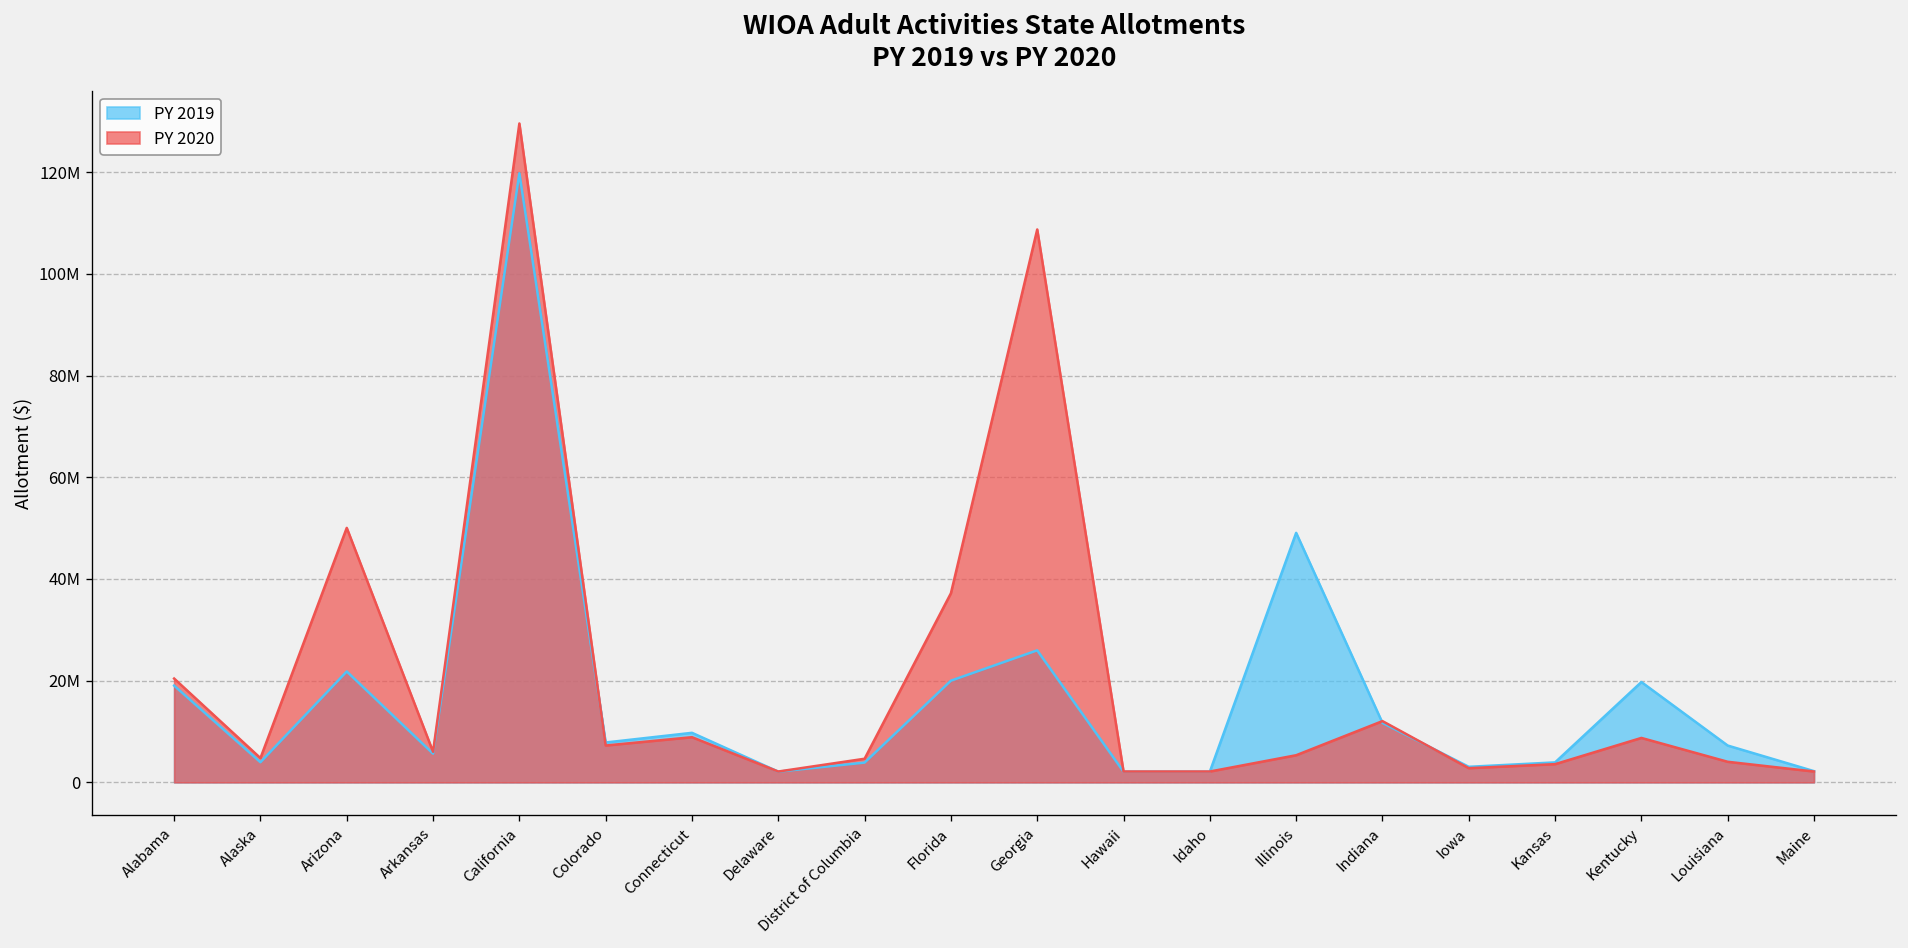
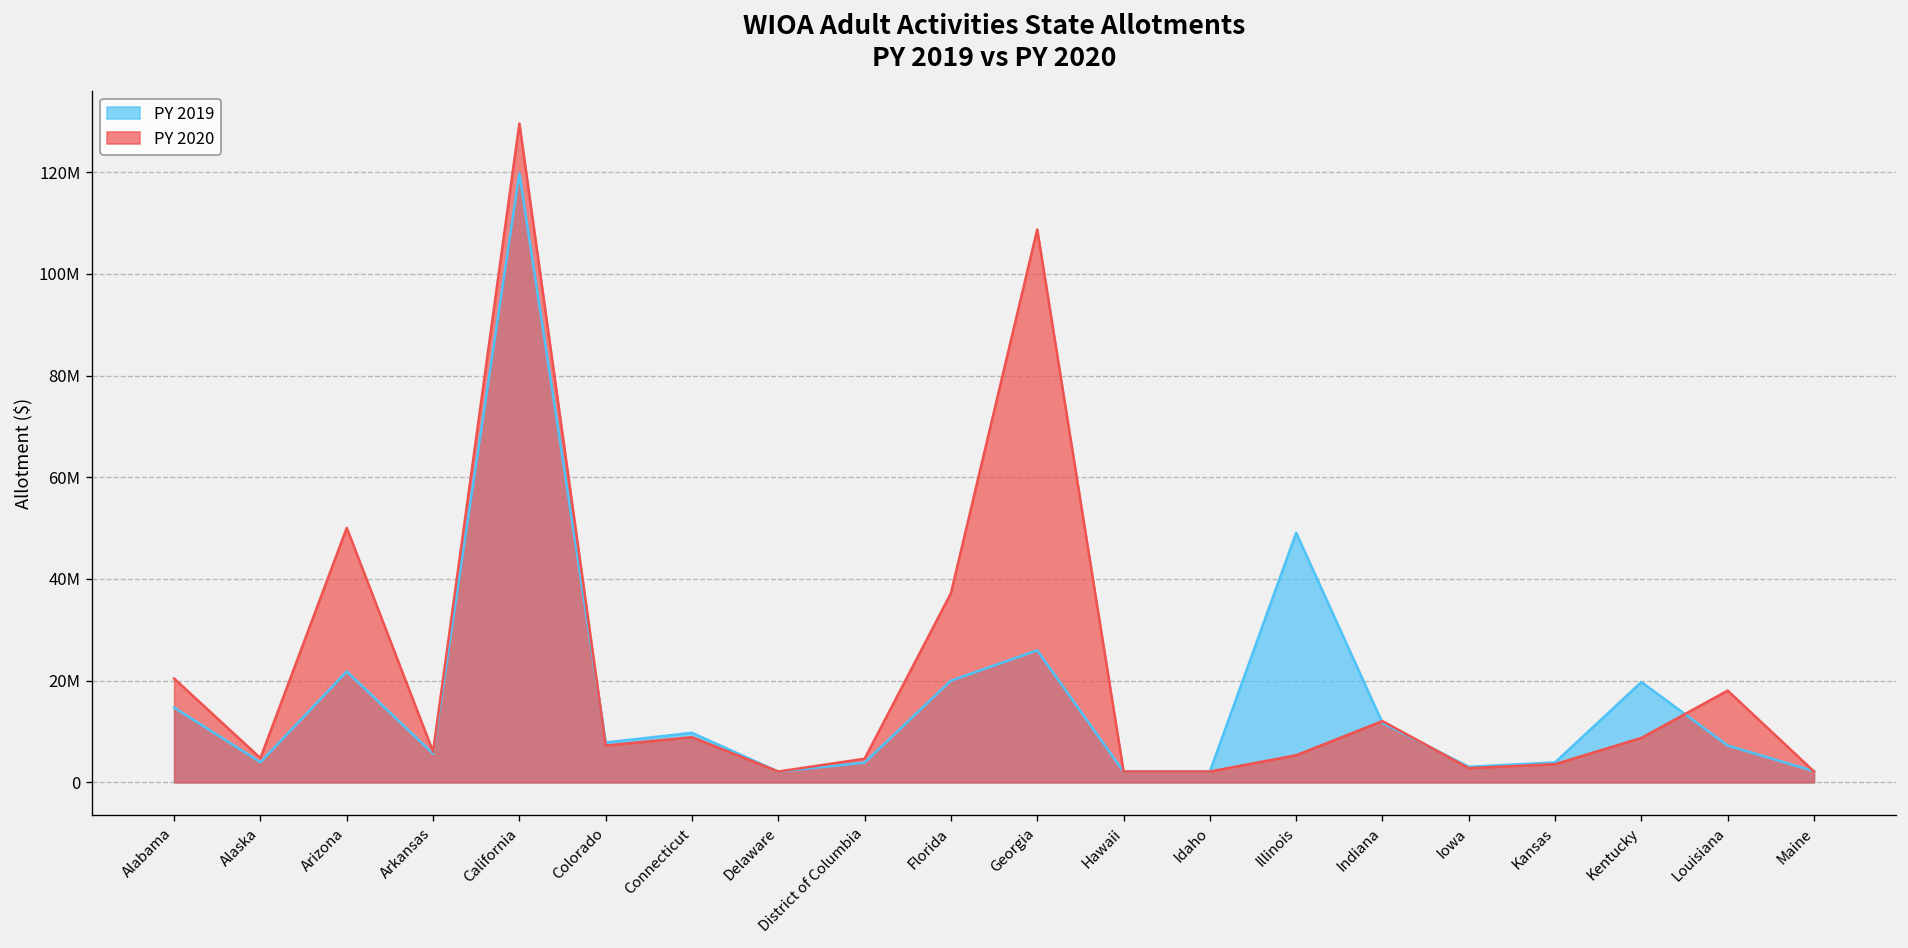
PY 2019, Alabama: 19000000 -> 15000000
PY 2020, Louisiana: 4000000 -> 18000000
